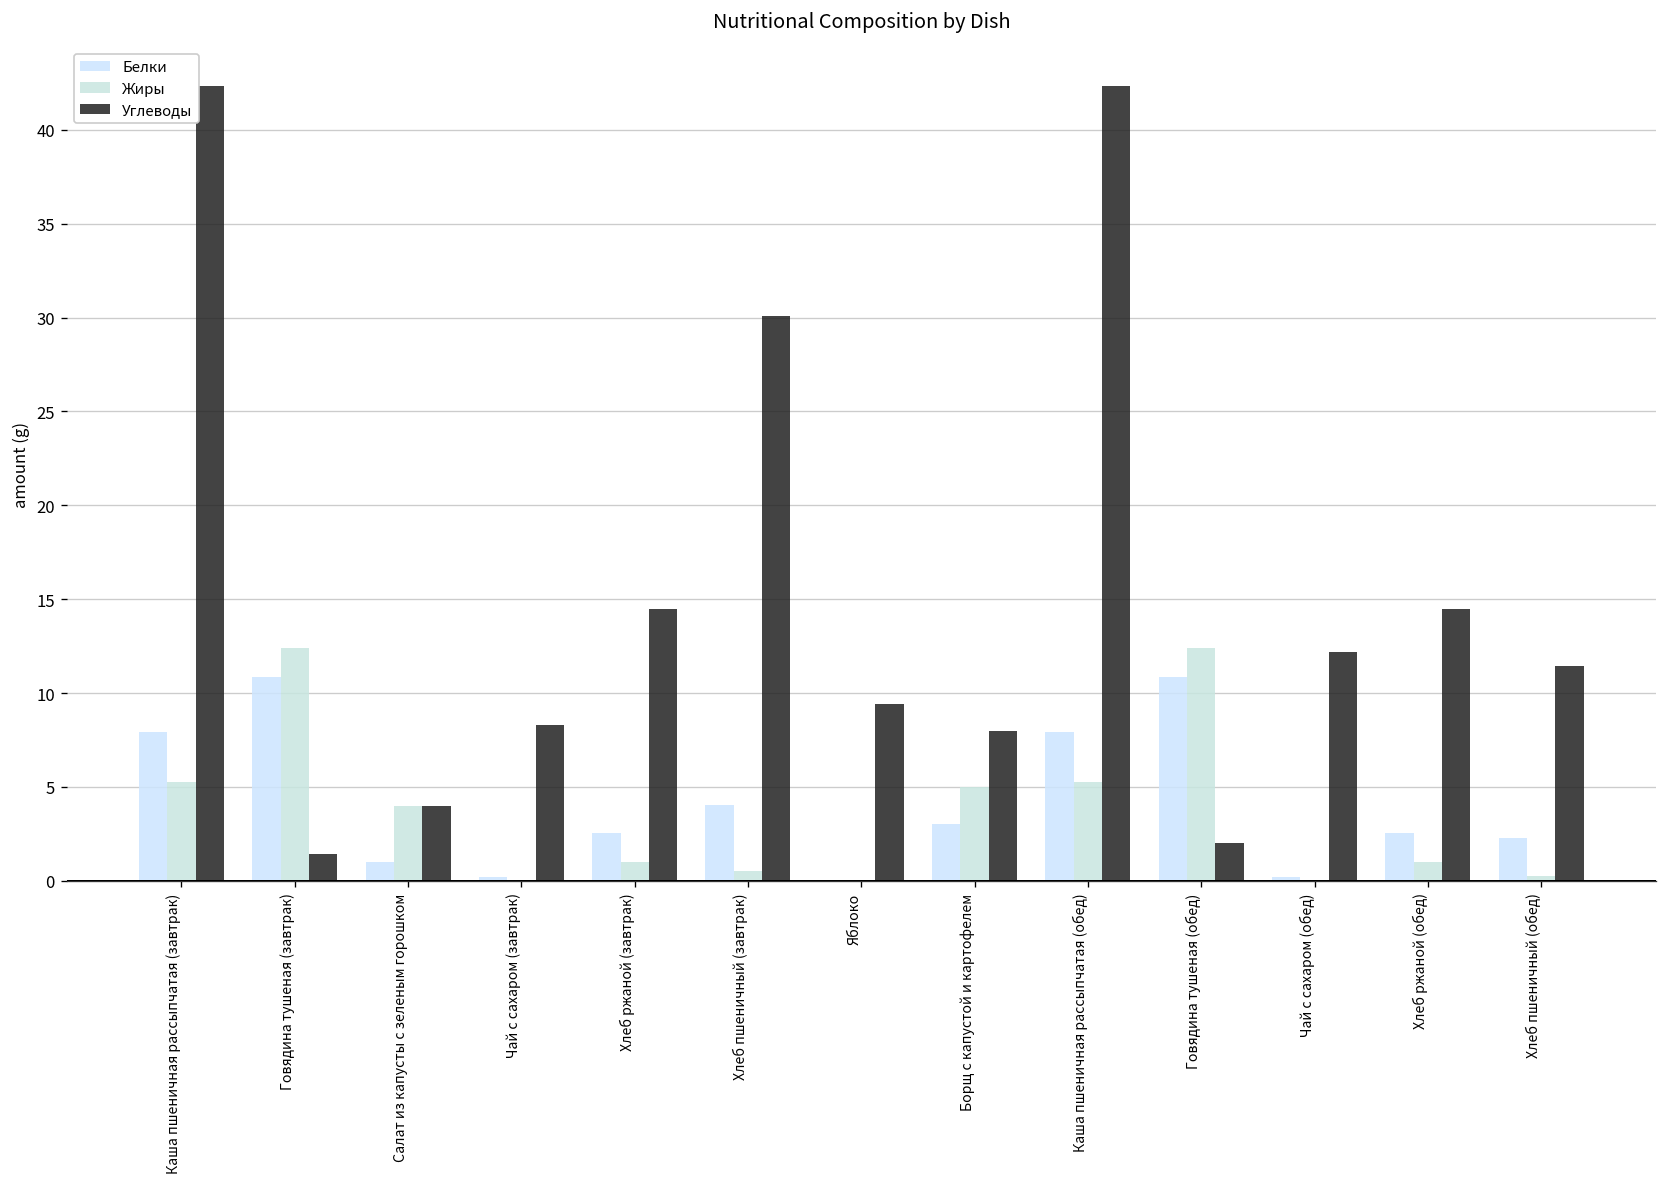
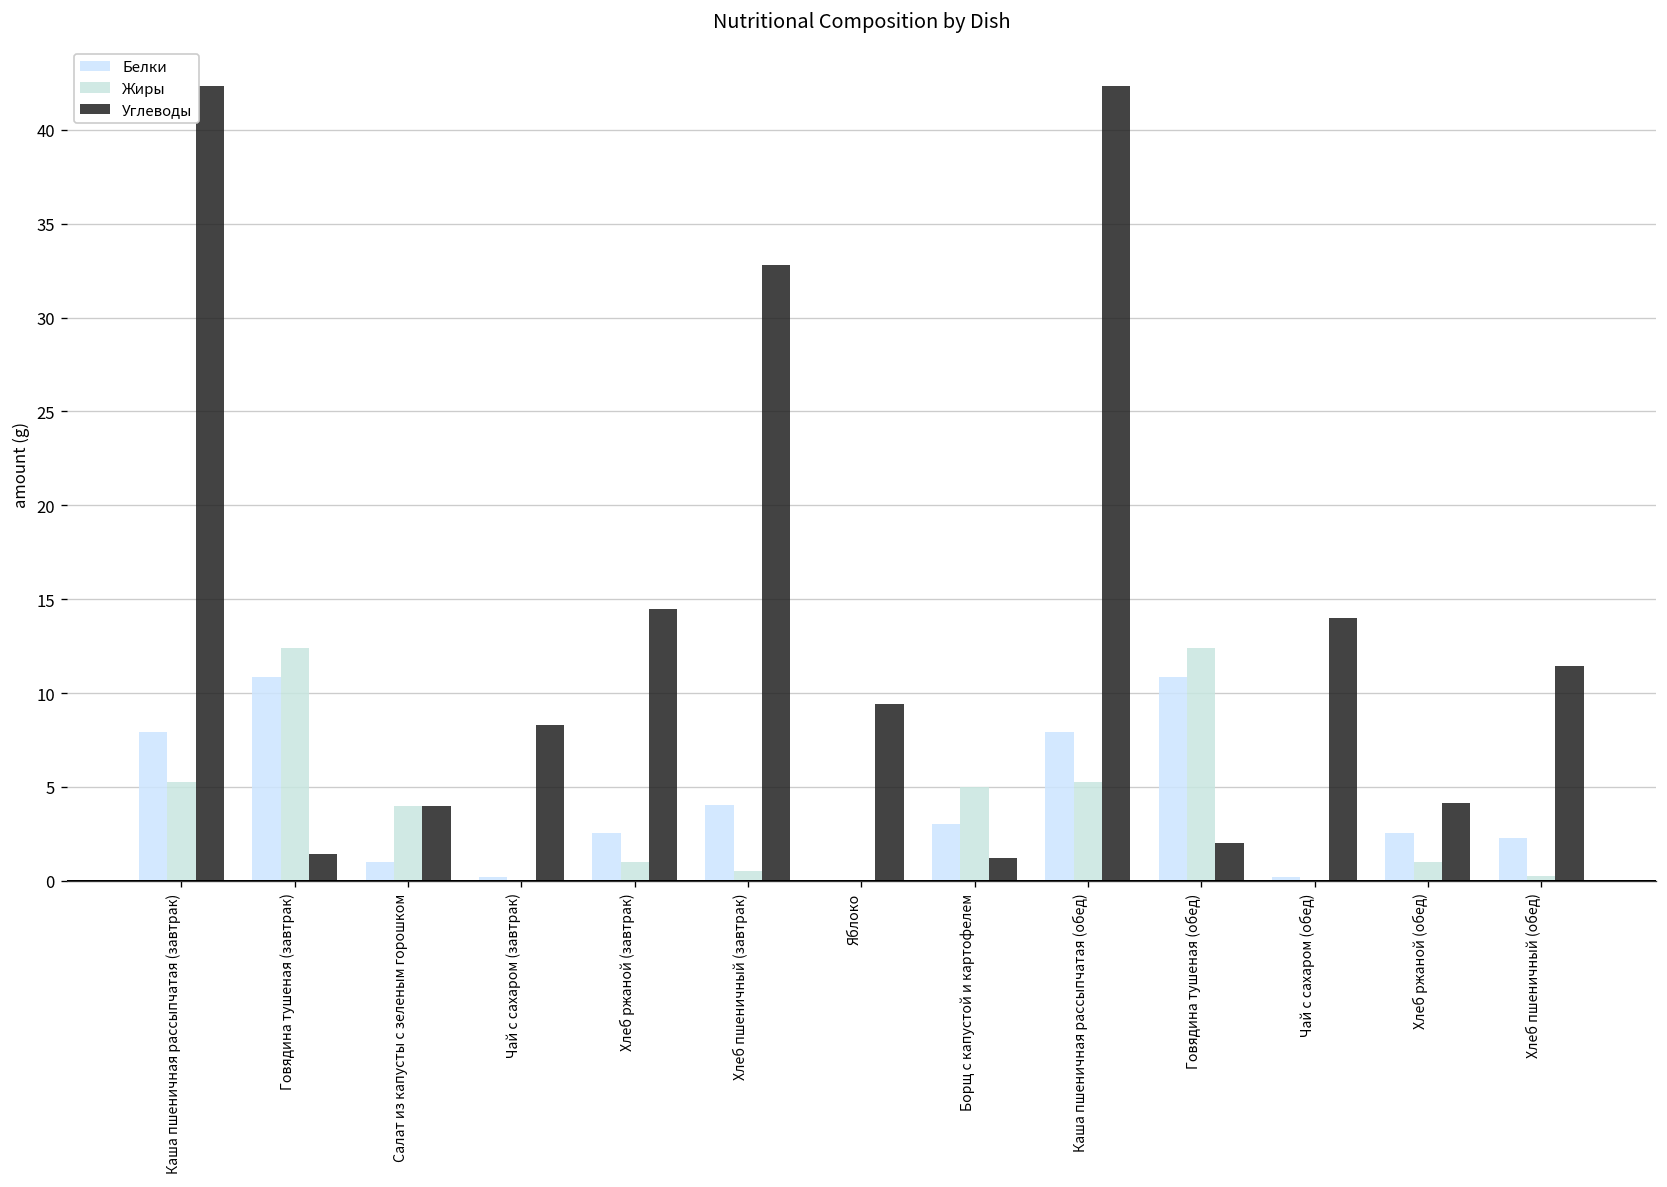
Углеводы, Хлеб пшеничный (завтрак): 30.1 -> 32.8
Углеводы, Борщ с капустой и картофелем: 8.0 -> 1.2
Углеводы, Чай с сахаром (обед): 12.2 -> 14.0
Углеводы, Хлеб ржаной (обед): 14.5 -> 4.1
